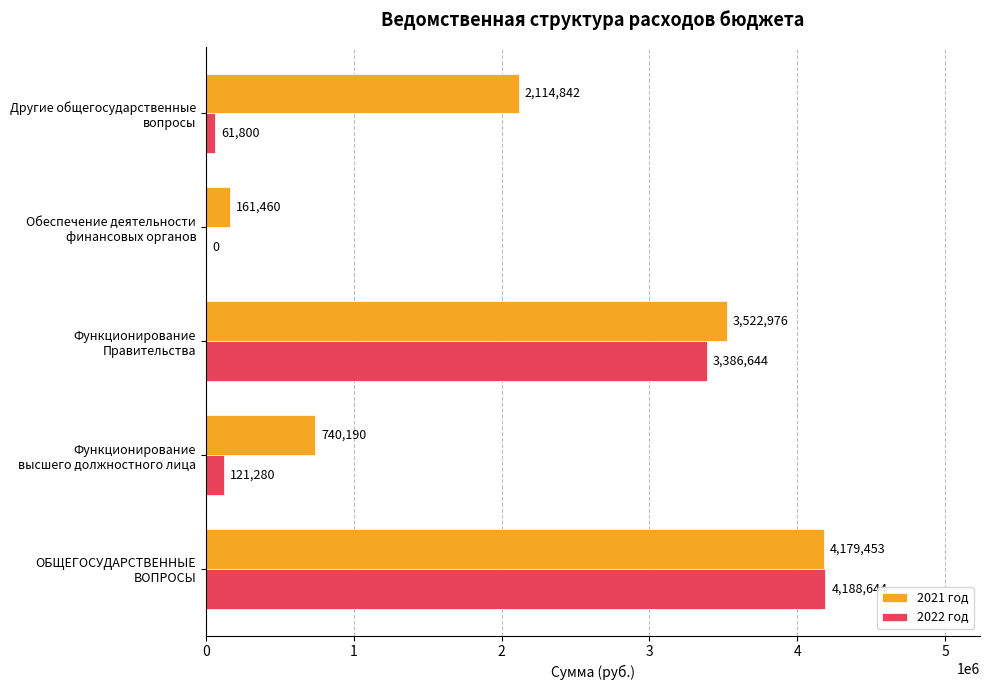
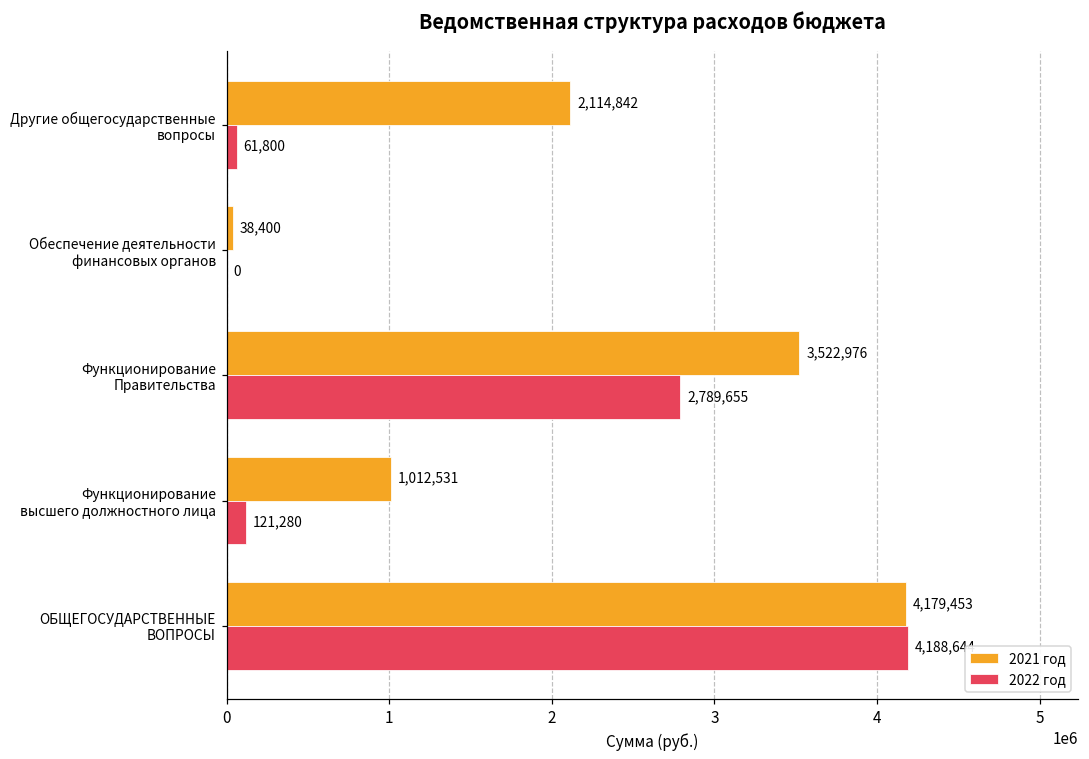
2021 год, Обеспечение деятельности финансовых органов: 161,460 -> 38,400
2022 год, Функционирование Правительства: 3,386,644 -> 2,789,655
2021 год, Функционирование высшего должностного лица: 740,190 -> 1,012,531
